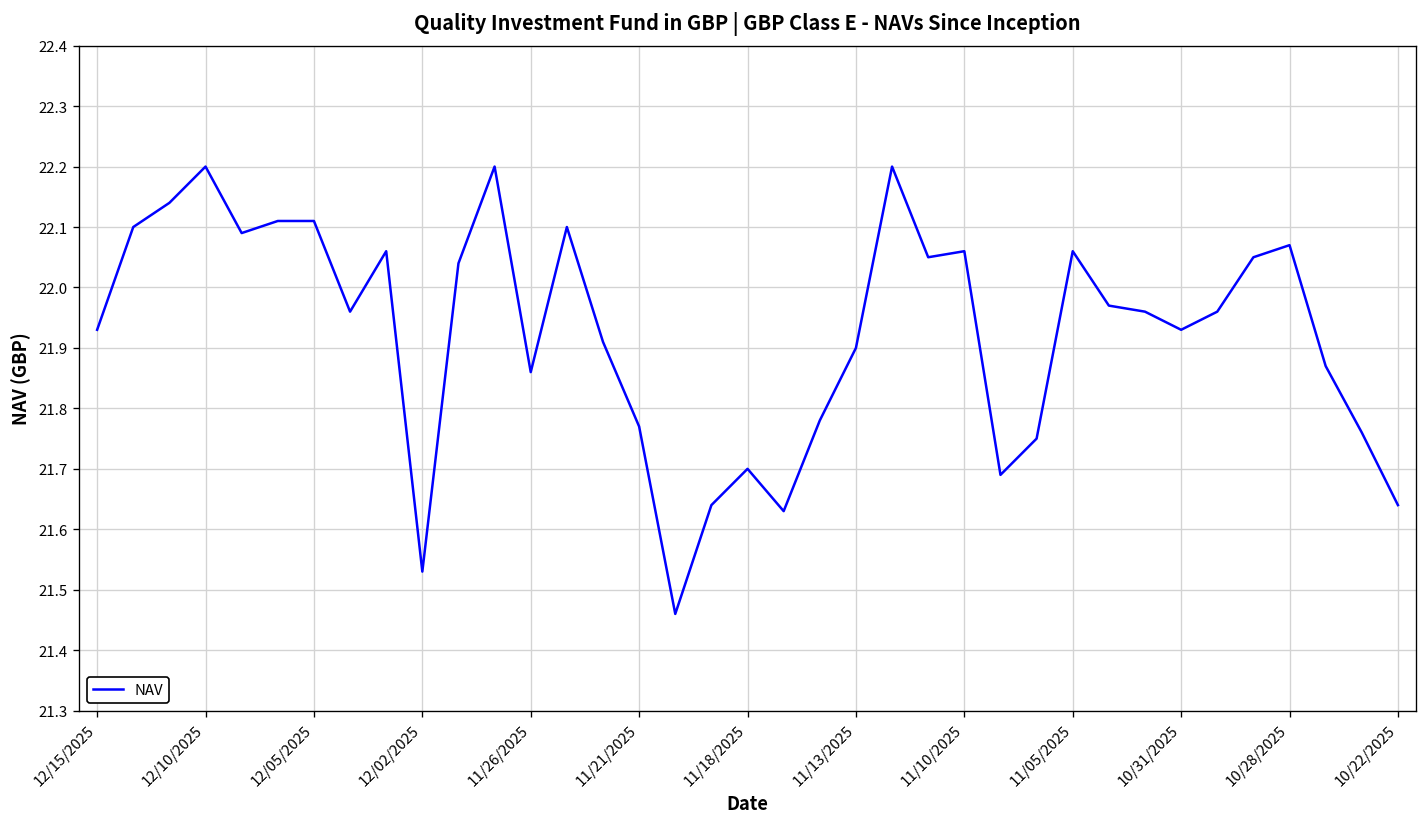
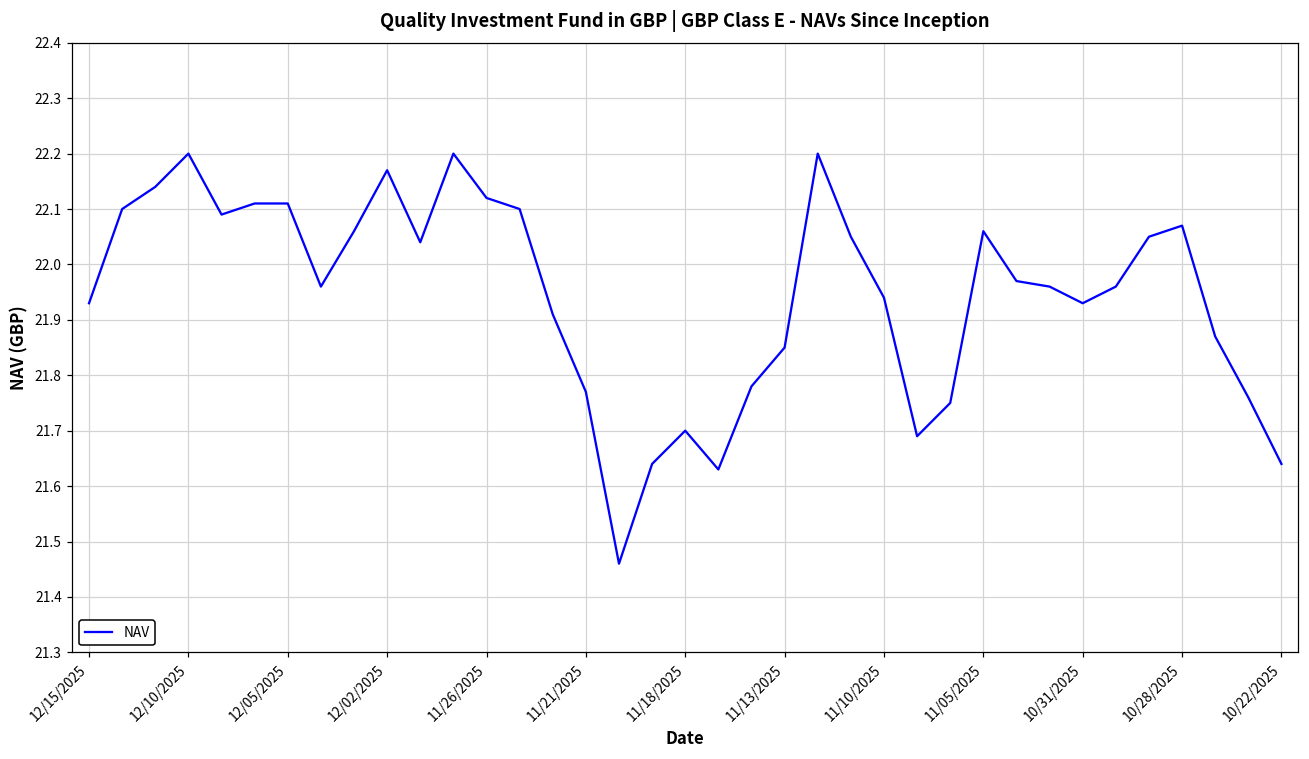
12/02/2025: 21.53 -> 22.17
11/26/2025: 21.86 -> 22.12
11/13/2025: 21.90 -> 21.85
11/10/2025: 22.06 -> 21.94
